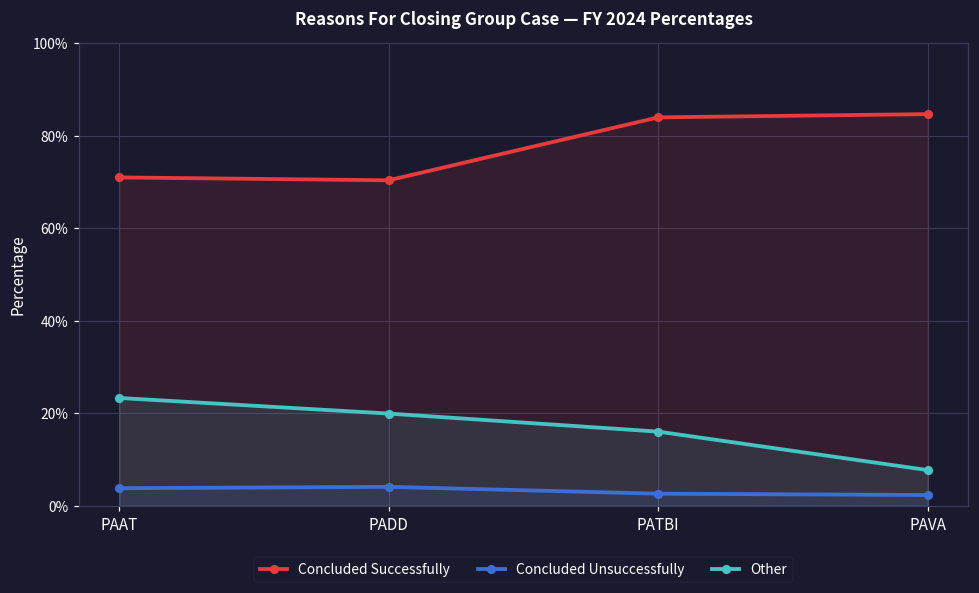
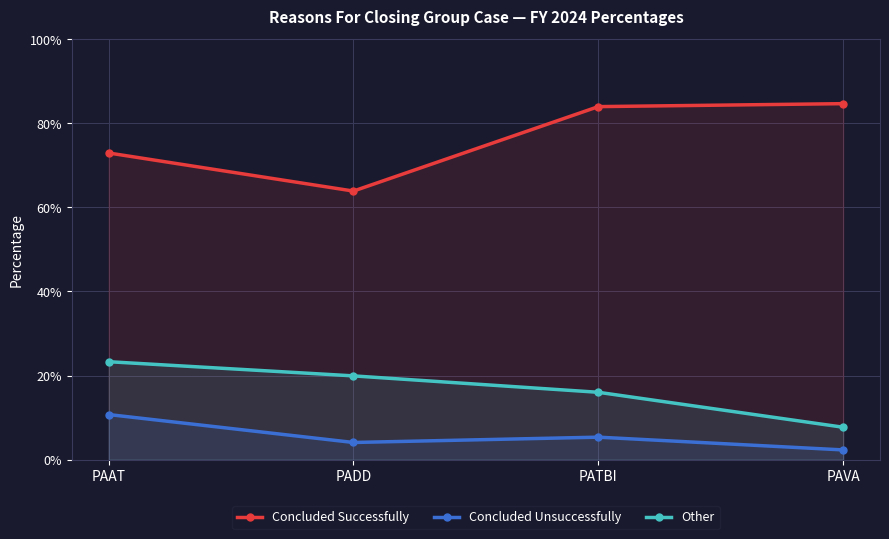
Concluded Successfully, PAAT: 71% -> 73%
Concluded Unsuccessfully, PAAT: 4% -> 11%
Concluded Successfully, PADD: 70% -> 64%
Concluded Unsuccessfully, PATBI: 3% -> 5%
